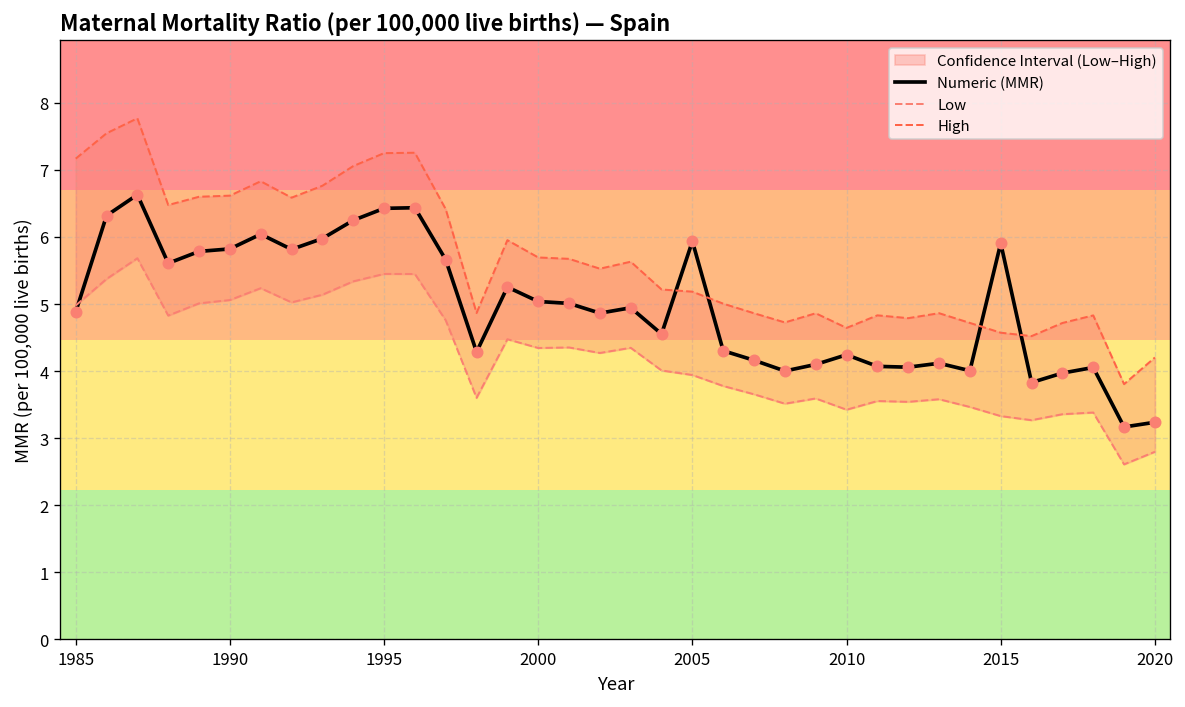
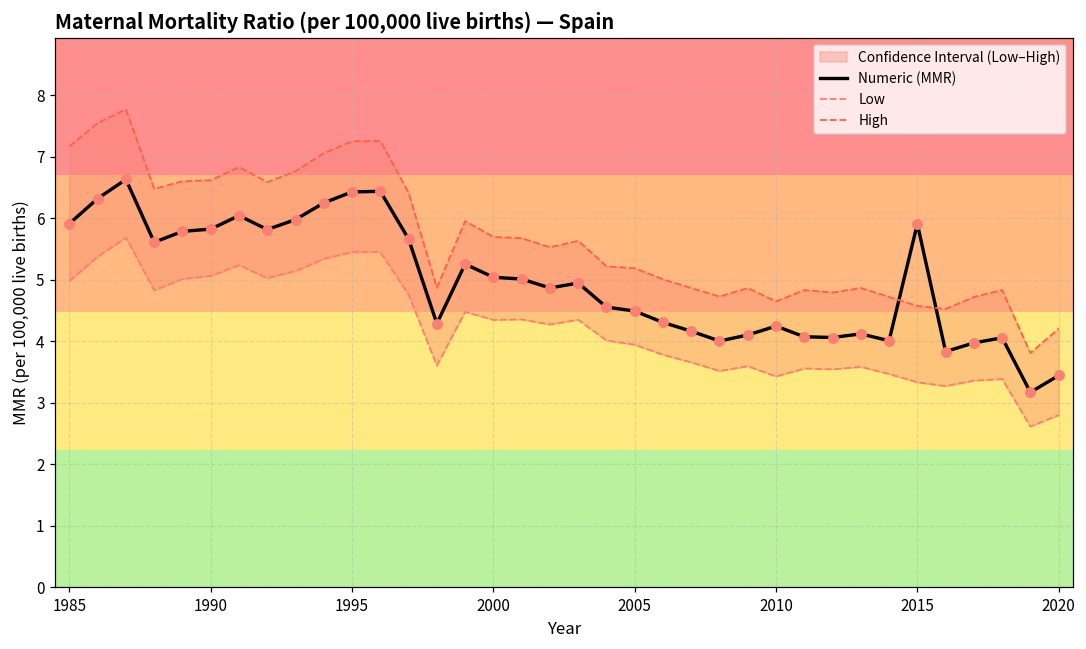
Numeric (MMR), 1985: 4.9 -> 5.9
Numeric (MMR), 2005: 5.9 -> 4.5
Numeric (MMR), 2020: 3.2 -> 3.4
